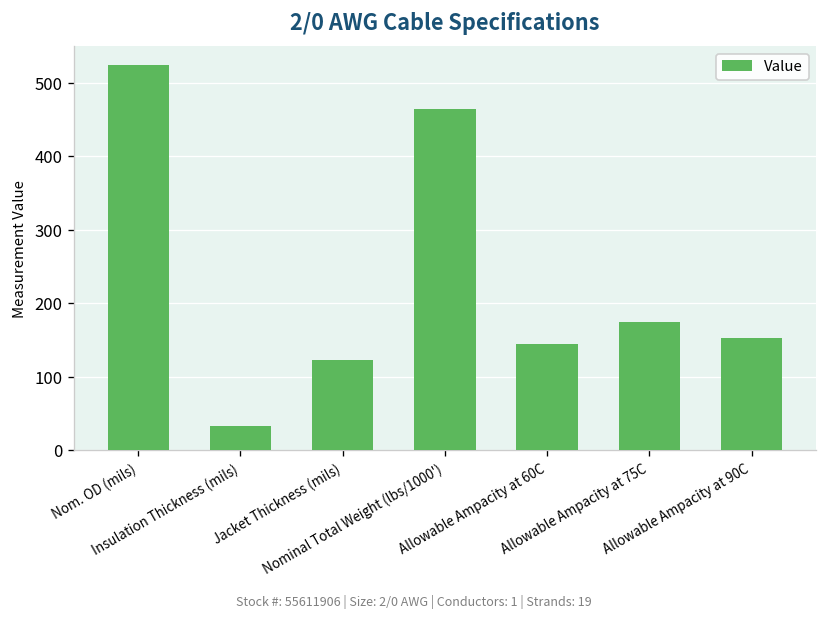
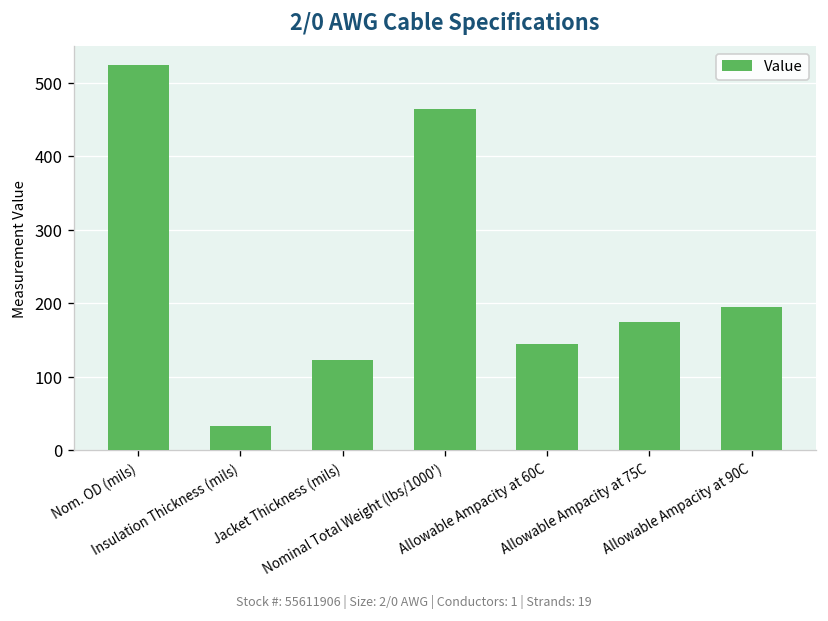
Allowable Ampacity at 90C: 150 -> 200
